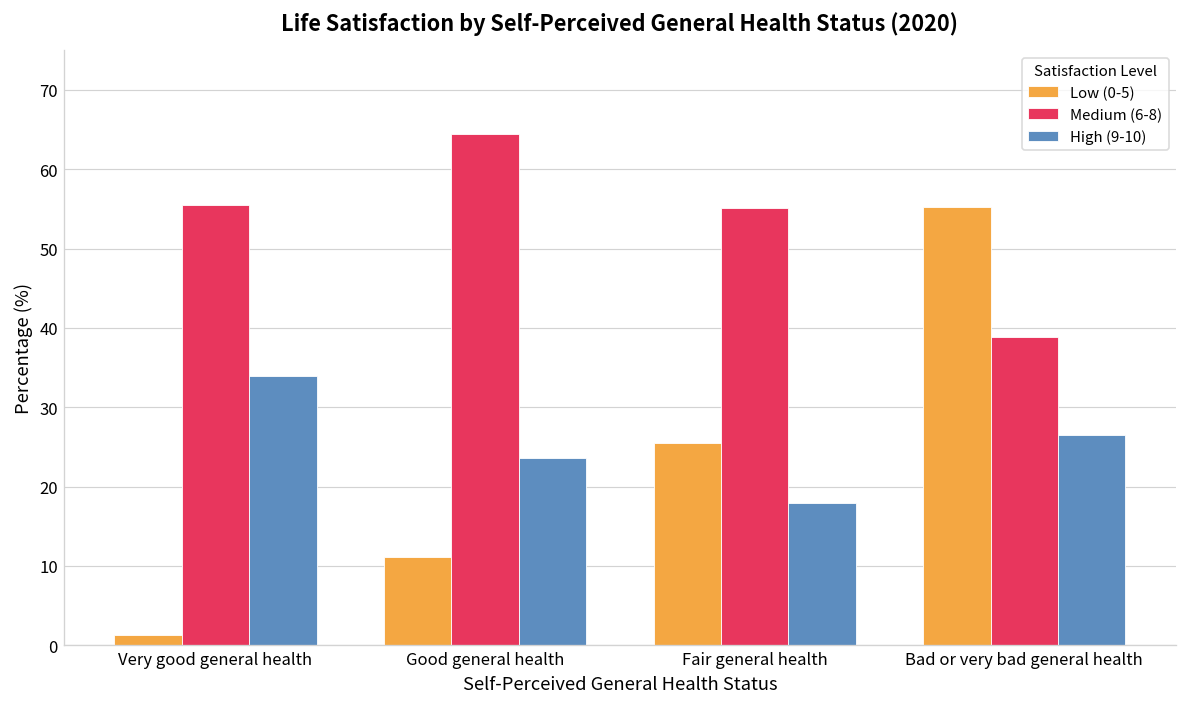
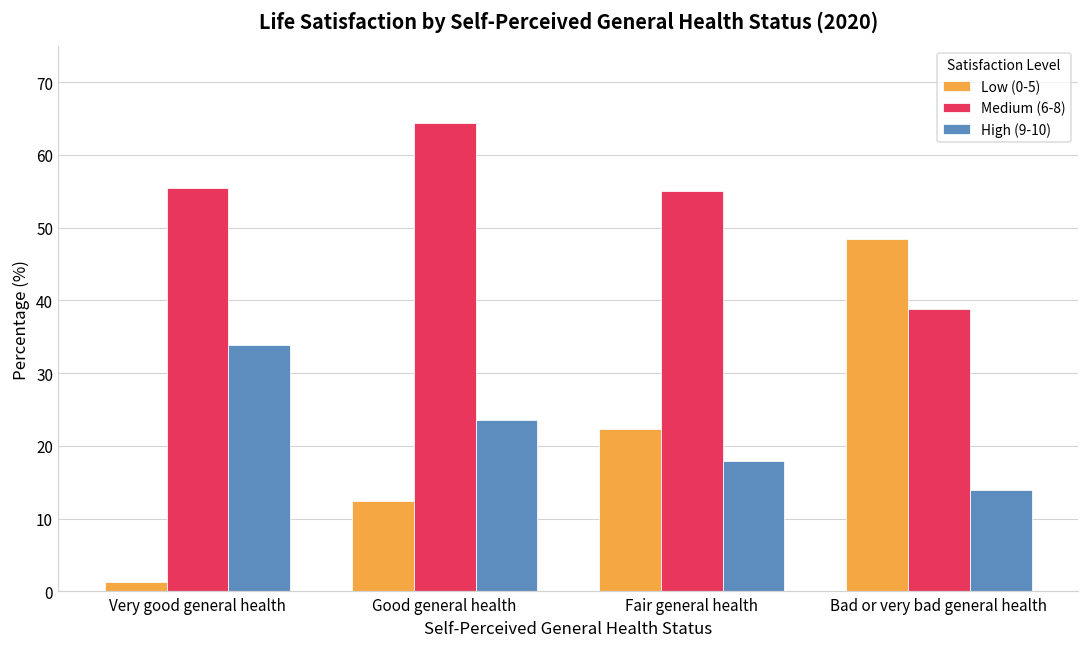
Low (0-5), Good general health: 11 -> 12
Low (0-5), Fair general health: 26 -> 22
Low (0-5), Bad or very bad general health: 55 -> 48
High (9-10), Bad or very bad general health: 27 -> 14
